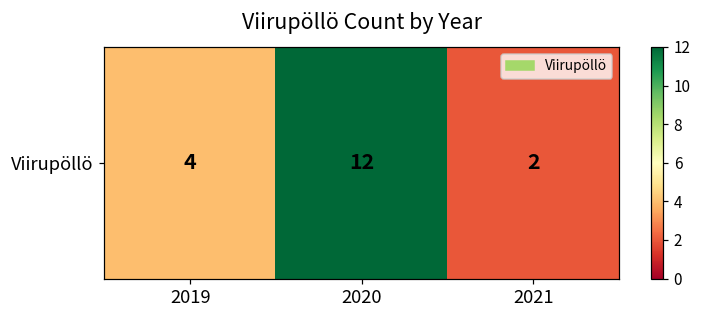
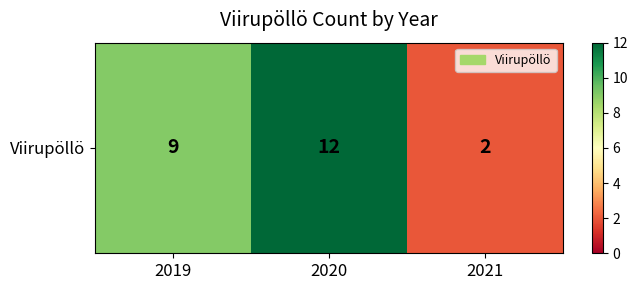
Viirupöllö, 2019: 4 -> 9
